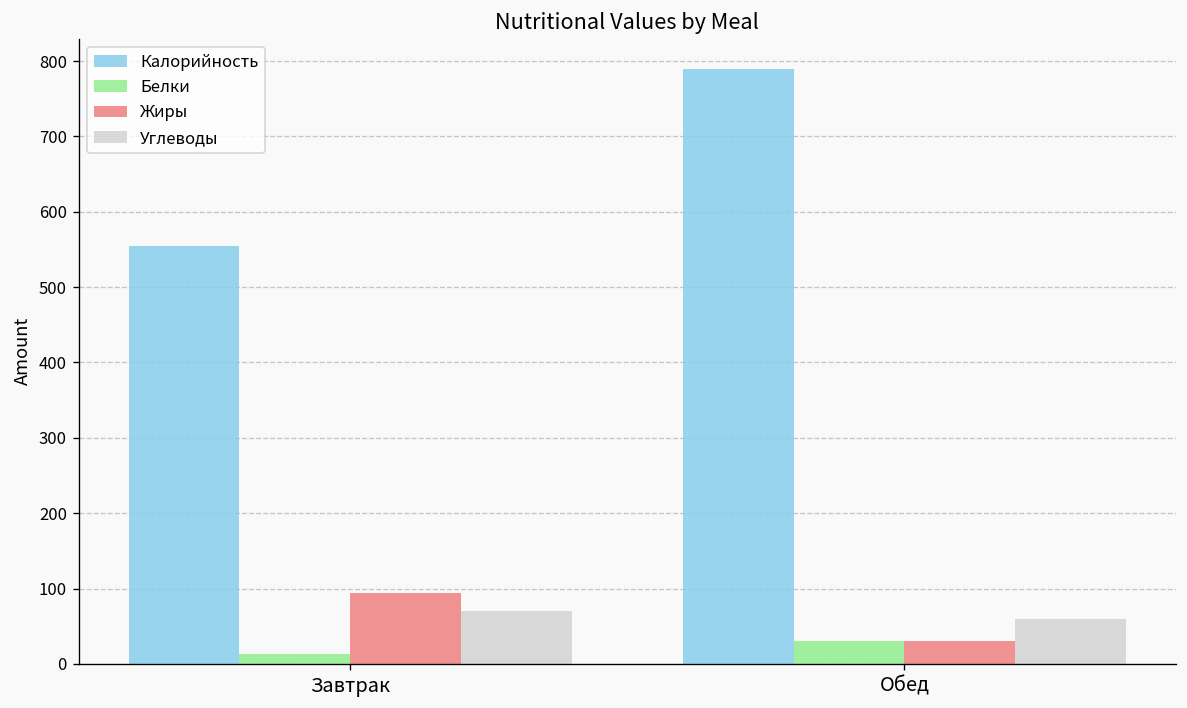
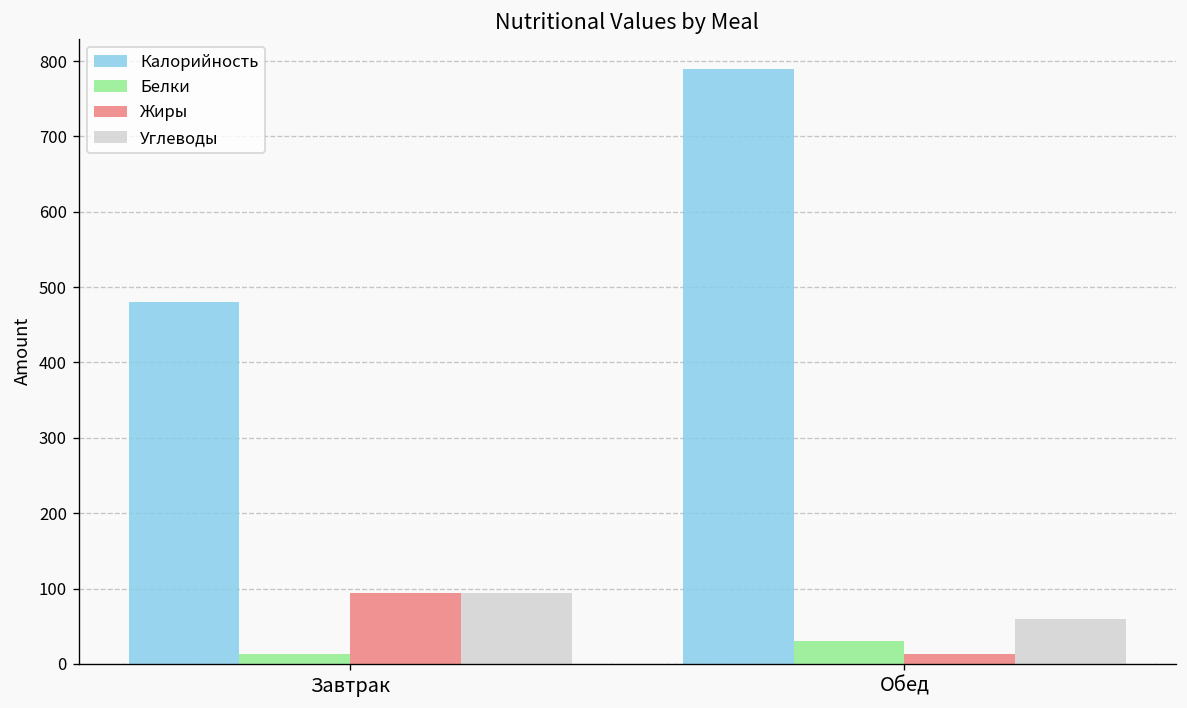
Калорийность, Завтрак: 550 -> 480
Углеводы, Завтрак: 70 -> 90
Жиры, Обед: 30 -> 10
